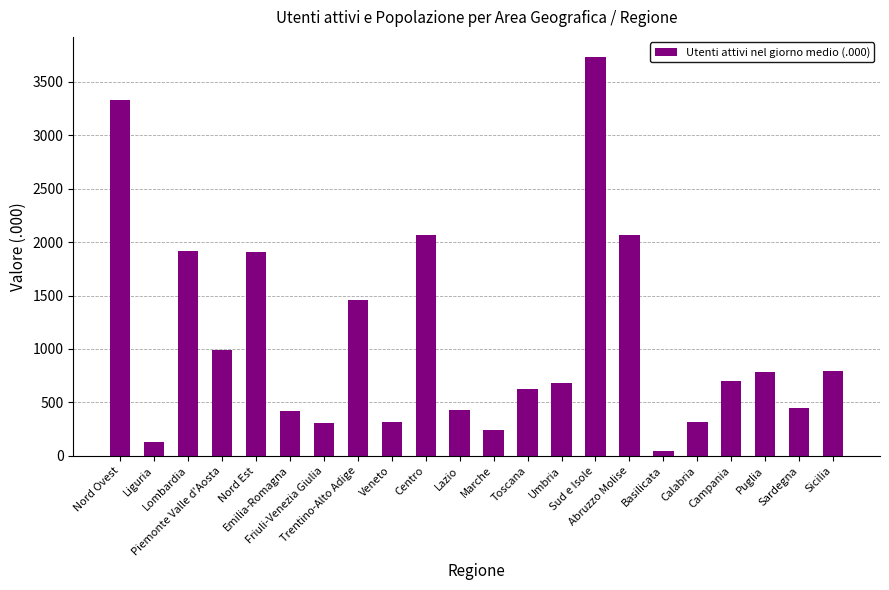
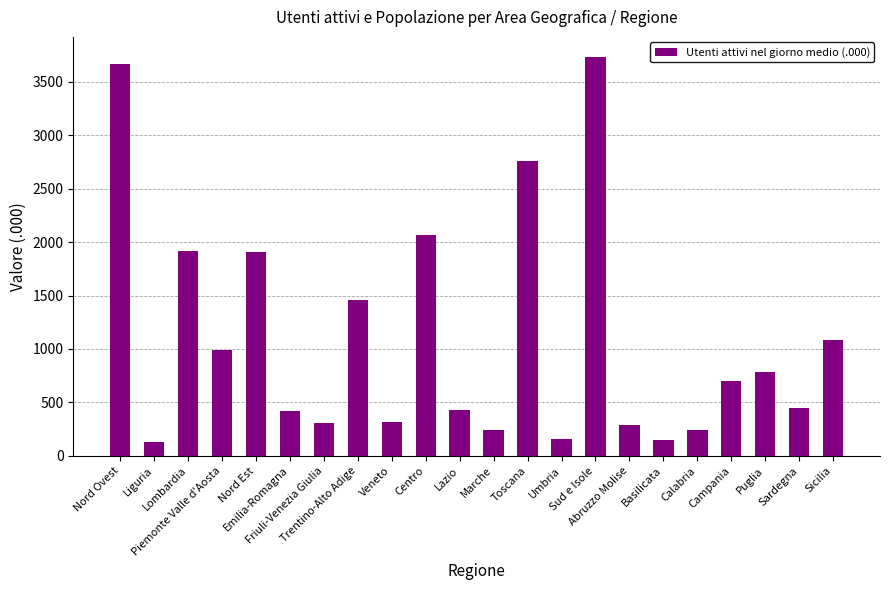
Nord Ovest: 3330 -> 3670
Toscana: 630 -> 2760
Umbria: 690 -> 160
Abruzzo Molise: 2060 -> 290
Basilicata: 40 -> 150
Calabria: 320 -> 240
Sicilia: 800 -> 1080
